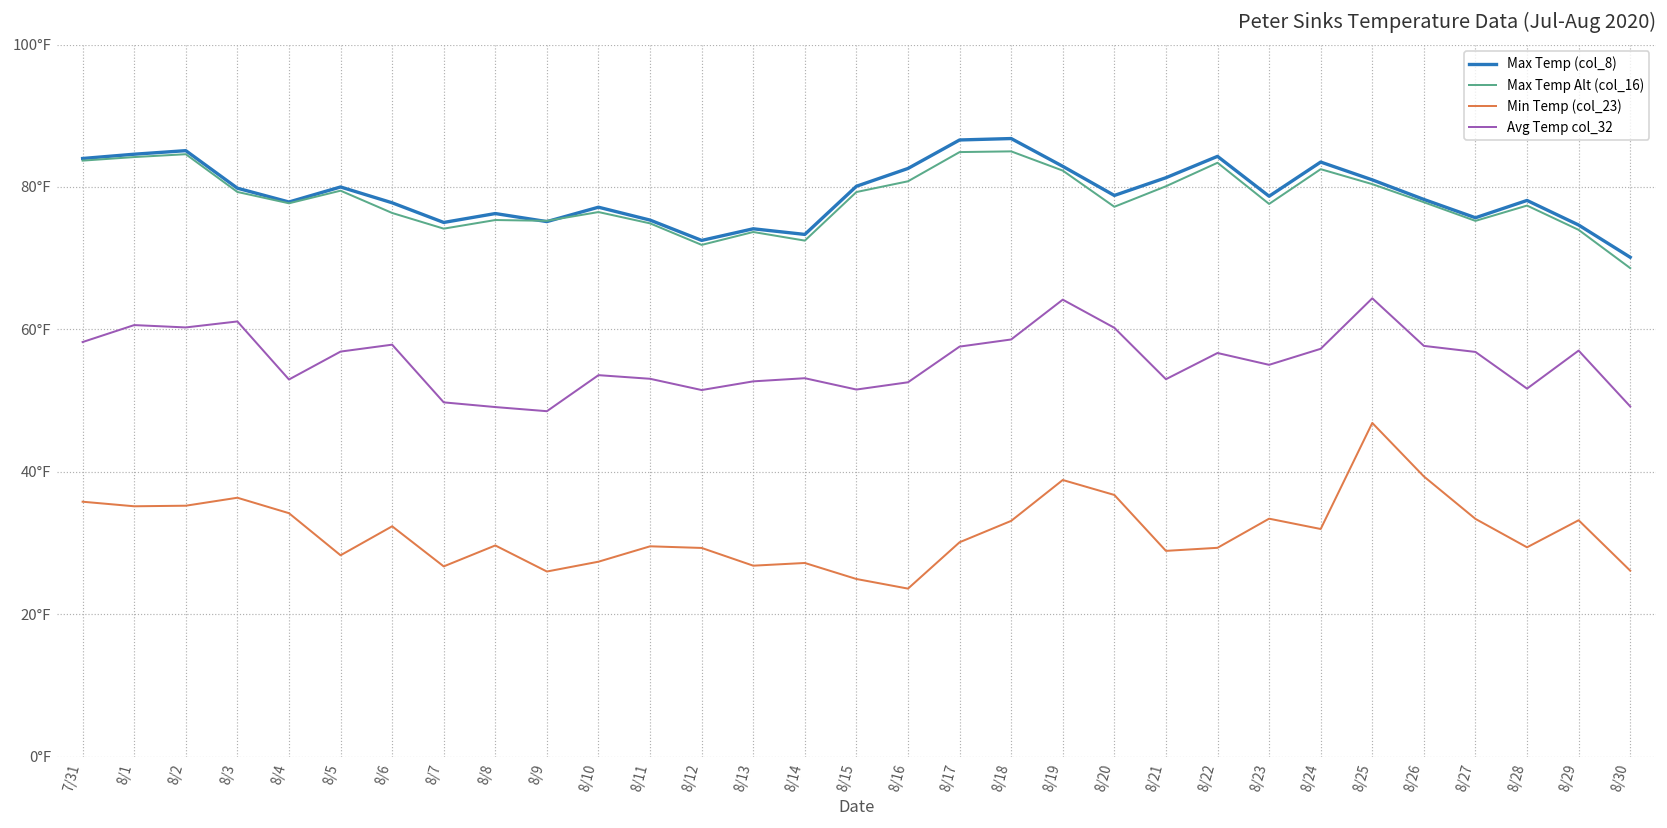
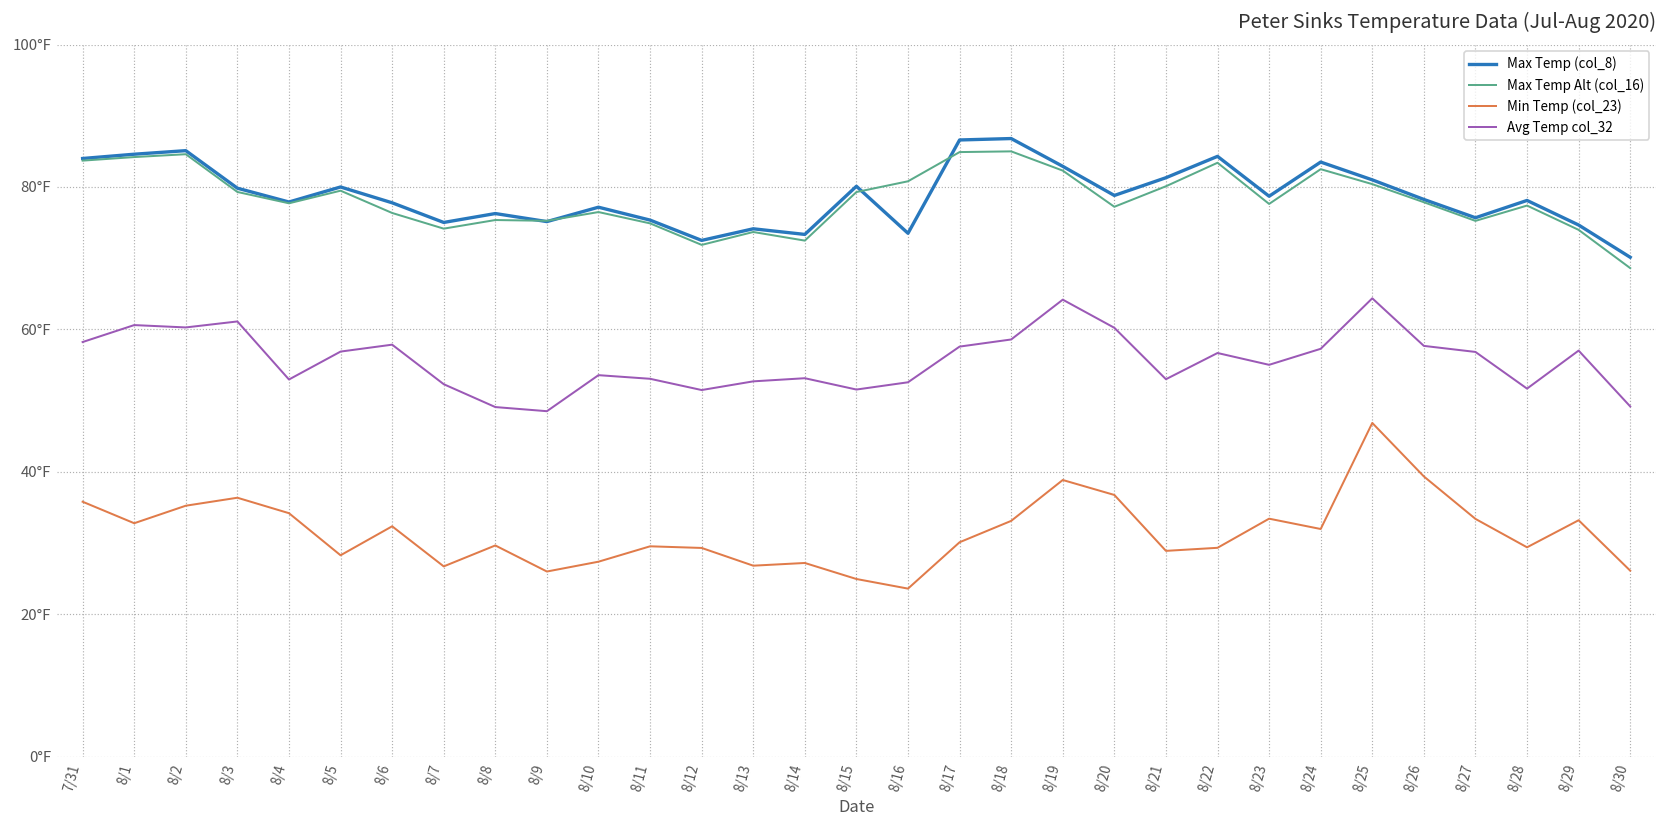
Min Temp (col_23), 8/1: 35°F -> 33°F
Avg Temp col_32, 8/7: 50°F -> 52°F
Max Temp (col_8), 8/16: 83°F -> 74°F
